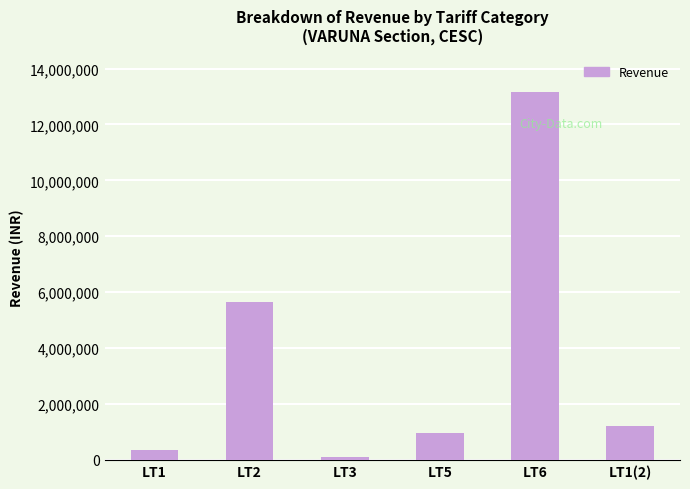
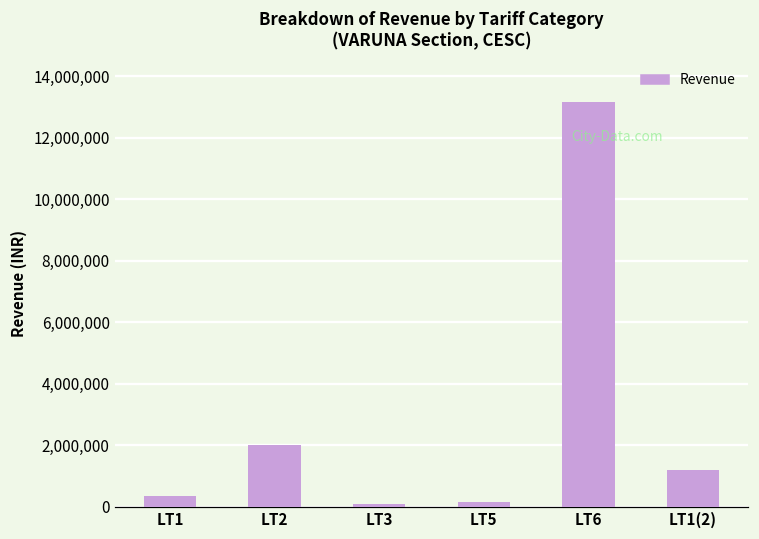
LT2: 5,700,000 -> 2,000,000
LT5: 1,000,000 -> 100,000
